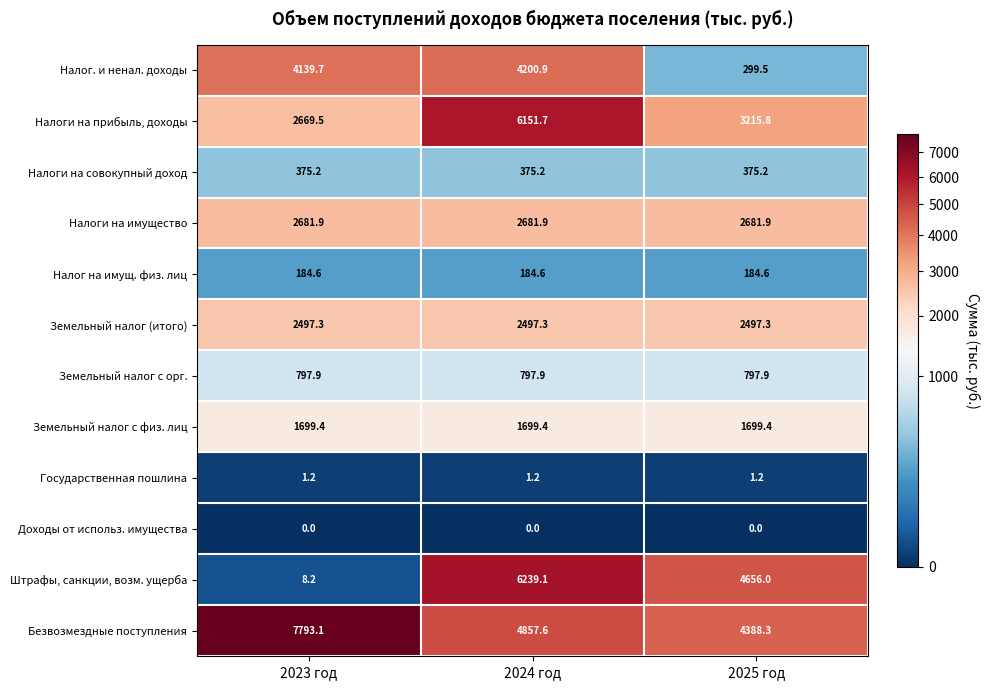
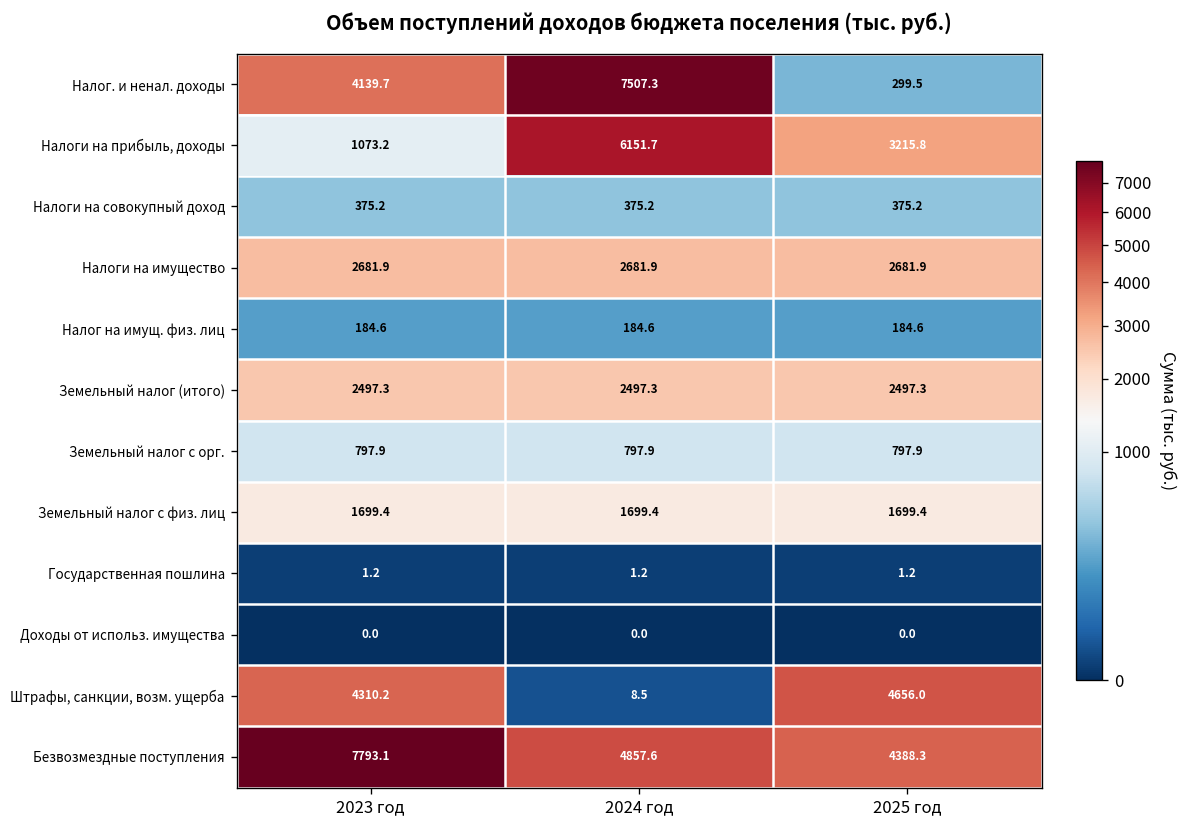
Налог. и ненал. доходы, 2024 год: 4200.9 -> 7507.3
Налоги на прибыль, доходы, 2023 год: 2669.5 -> 1073.2
Штрафы, санкции, возм. ущерба, 2023 год: 8.2 -> 4310.2
Штрафы, санкции, возм. ущерба, 2024 год: 6239.1 -> 8.5
